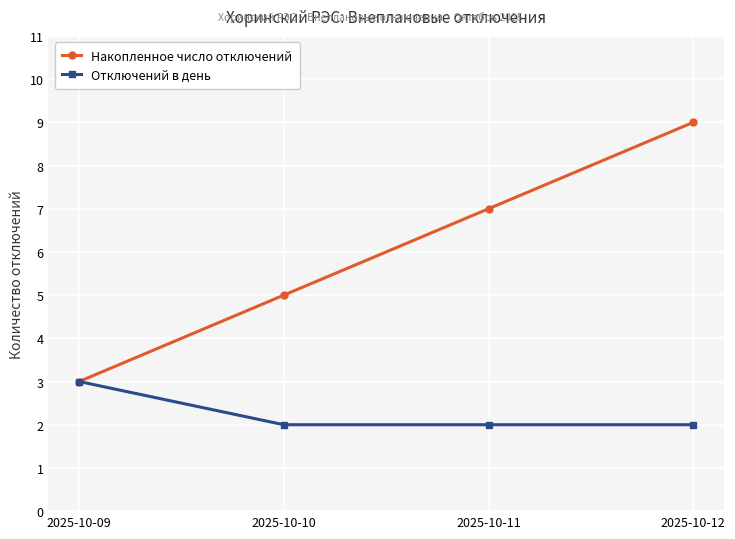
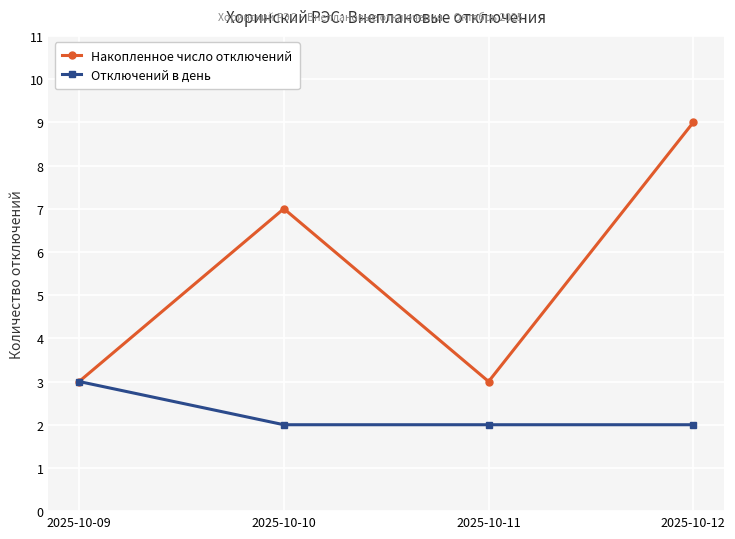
Накопленное число отключений, 2025-10-10: 5 -> 7
Накопленное число отключений, 2025-10-11: 7 -> 3
